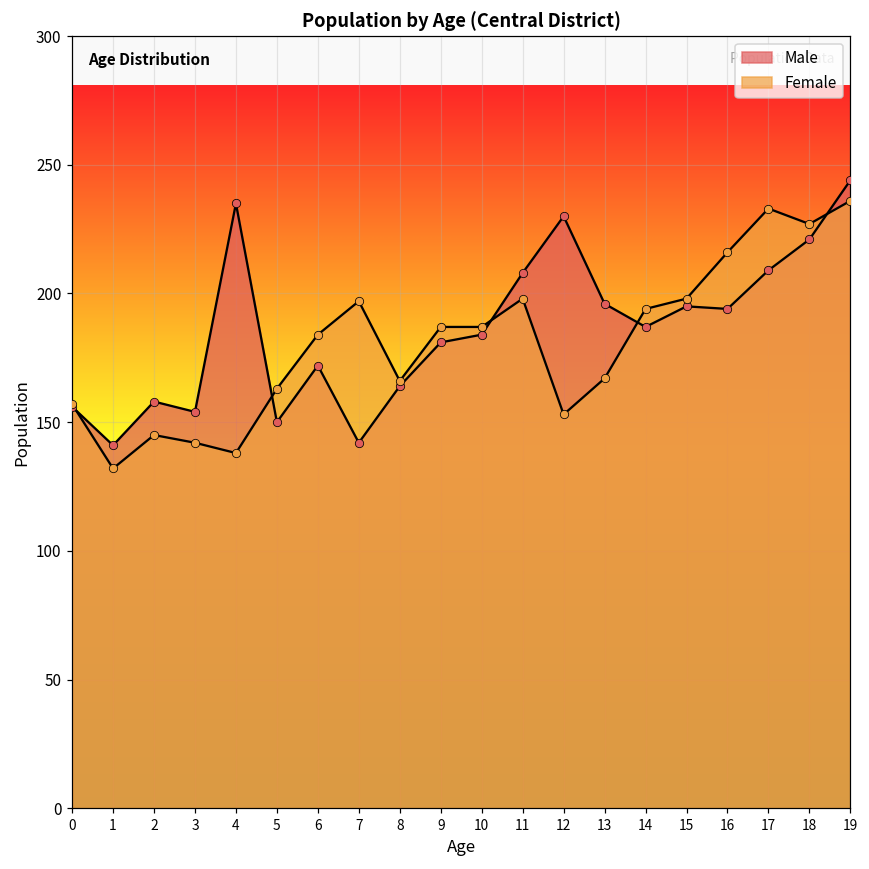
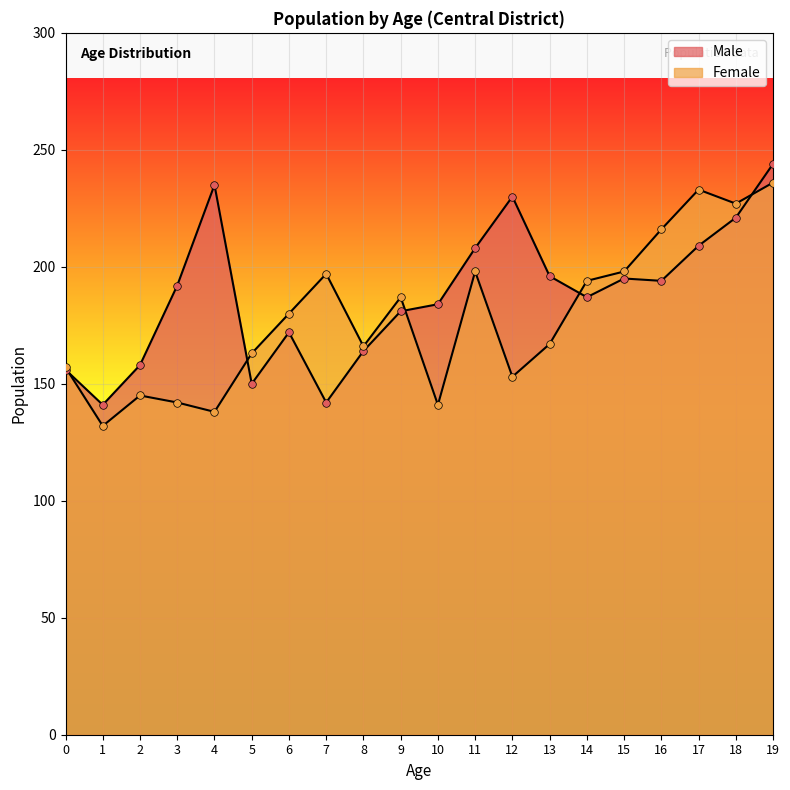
Male, 3: 154 -> 192
Female, 6: 184 -> 180
Female, 10: 187 -> 141
